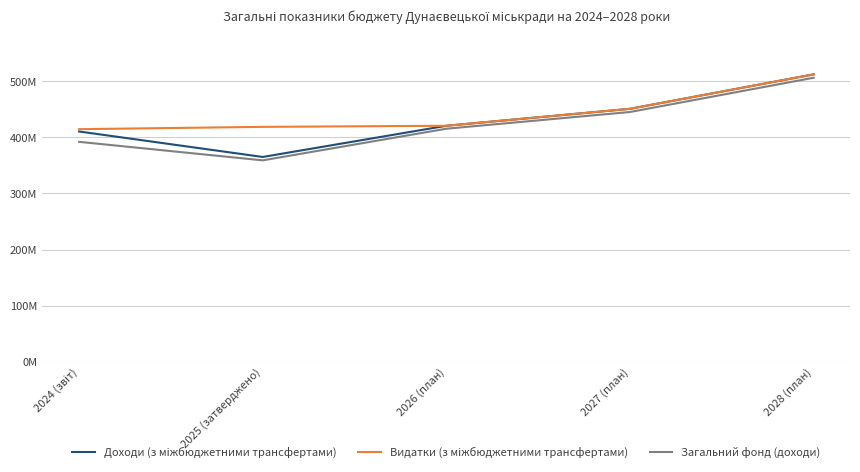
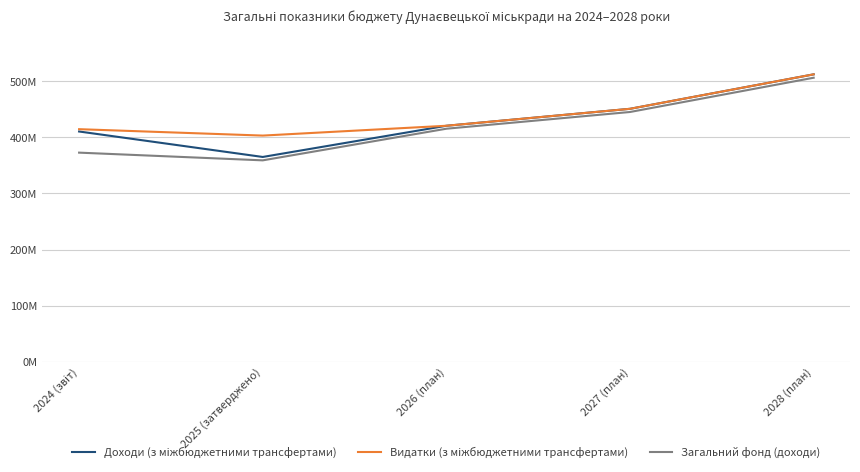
Загальний фонд (доходи), 2024 (звіт): 390000000 -> 370000000
Видатки (з міжбюджетними трансфертами), 2025 (затверджено): 420000000 -> 400000000
